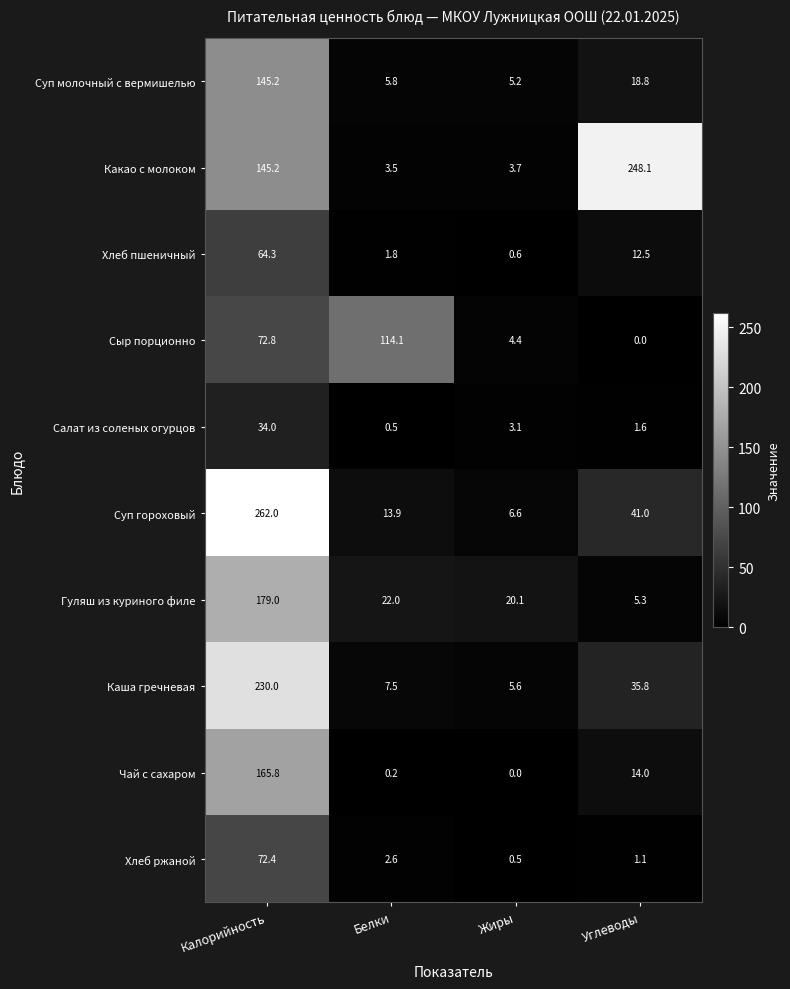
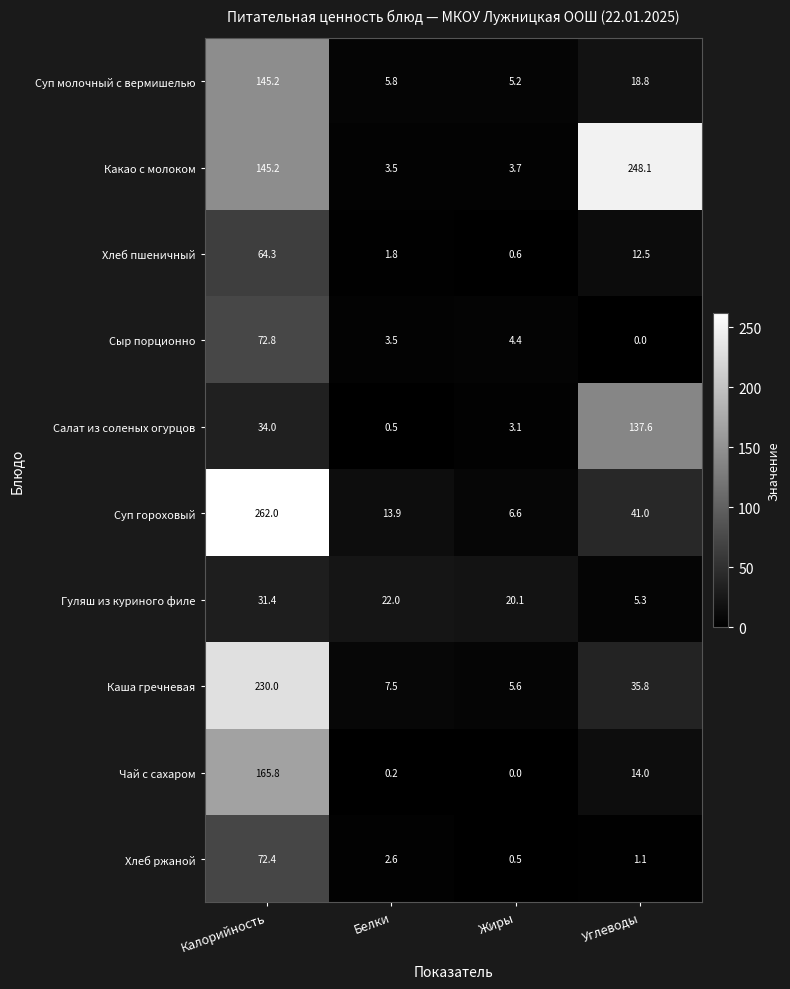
Сыр порционно, Белки: 114.1 -> 3.5
Салат из соленых огурцов, Углеводы: 1.6 -> 137.6
Гуляш из куриного филе, Калорийность: 179.0 -> 31.4
